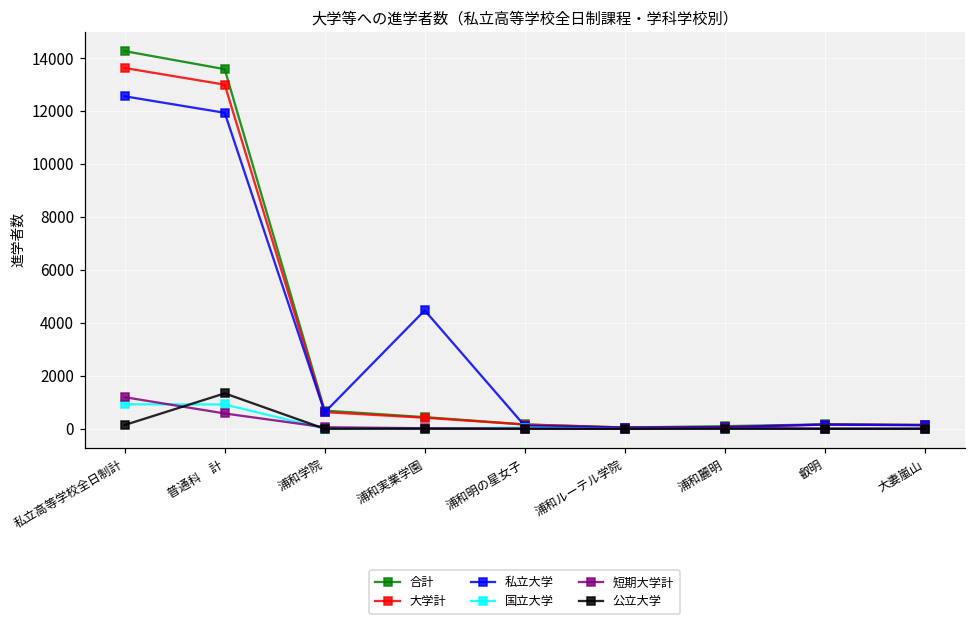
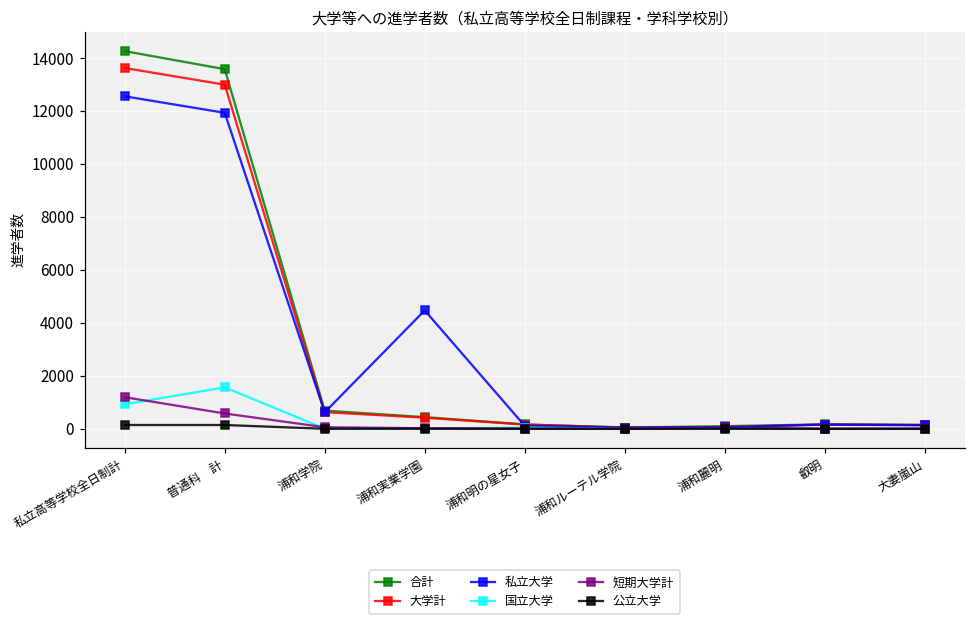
国立大学, 普通科 計: 900 -> 1600
公立大学, 普通科 計: 1300 -> 100
